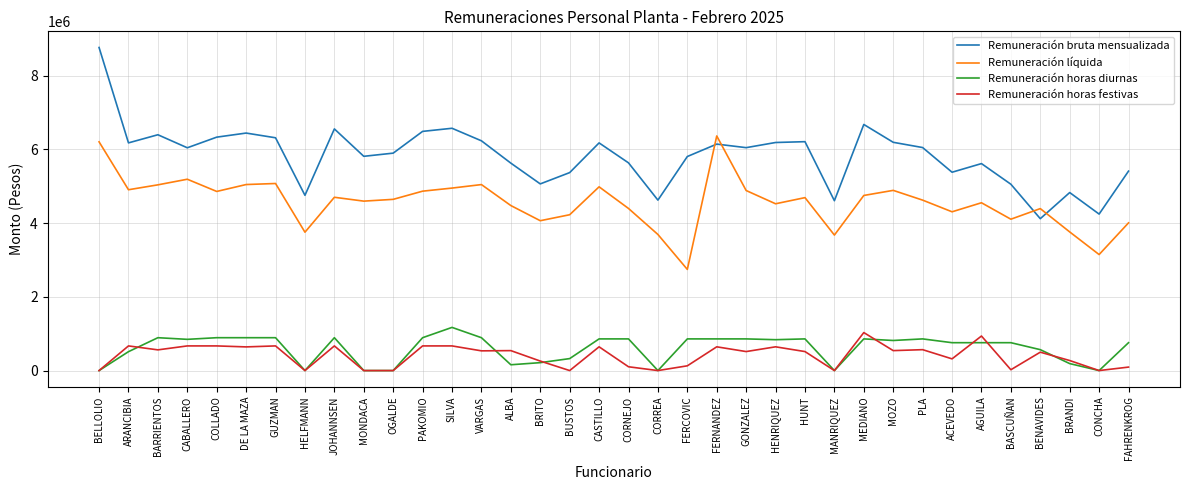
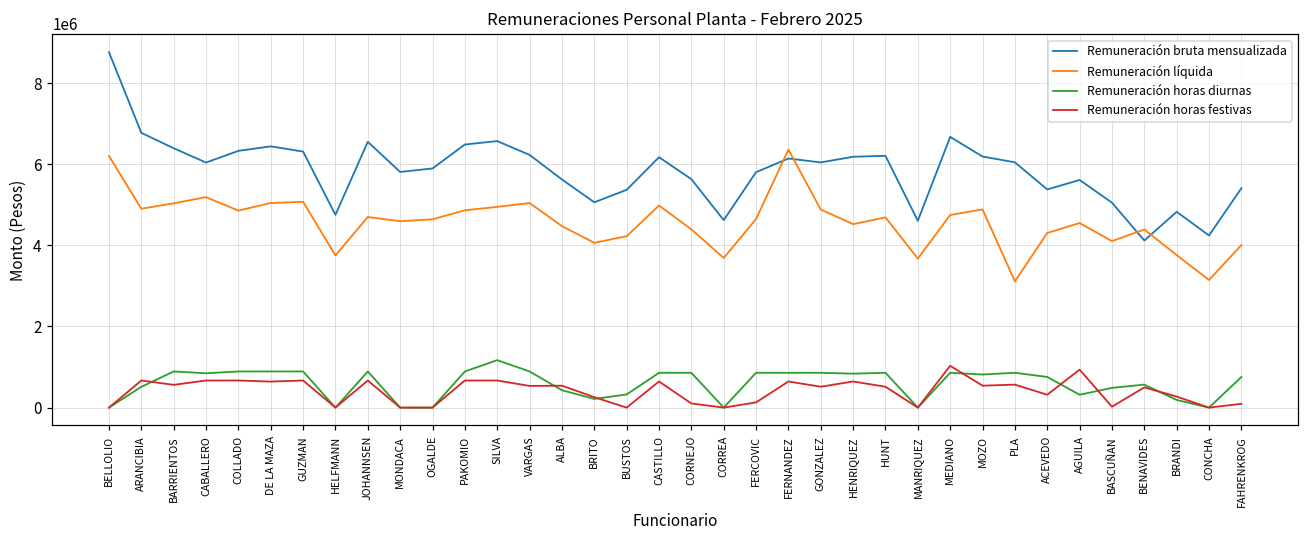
Remuneración bruta mensualizada, ARANCIBIA: 6200000 -> 6800000
Remuneración horas diurnas, ALBA: 200000 -> 400000
Remuneración líquida, FERCOVIC: 2700000 -> 4600000
Remuneración líquida, PLA: 4600000 -> 3100000
Remuneración horas diurnas, AGUILA: 800000 -> 300000
Remuneración horas diurnas, BASCUÑAN: 800000 -> 500000
